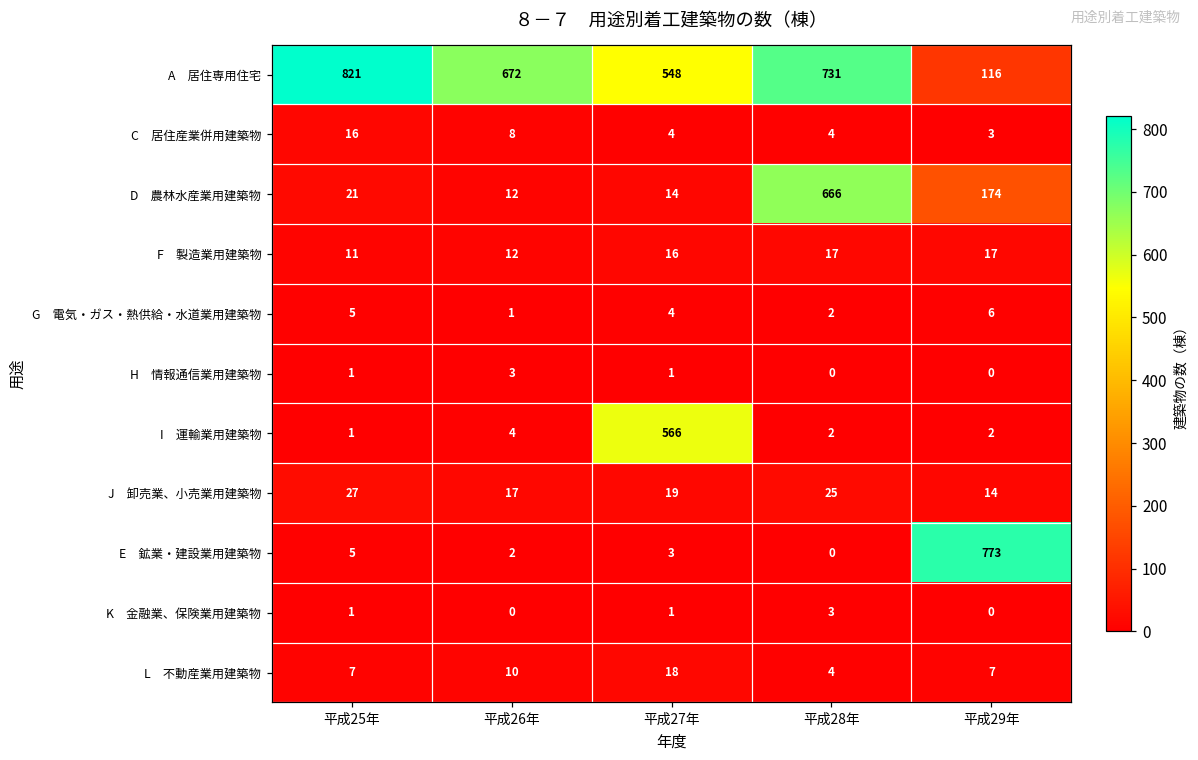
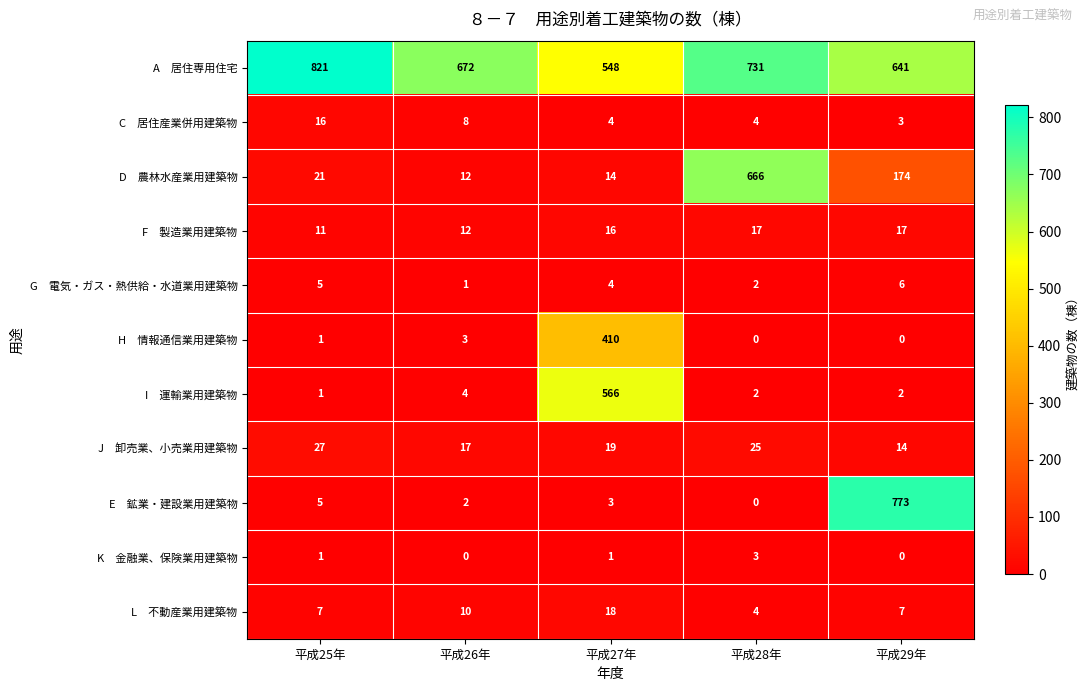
A 居住専用住宅, 平成29年: 116 -> 641
H 情報通信業用建築物, 平成27年: 1 -> 410
